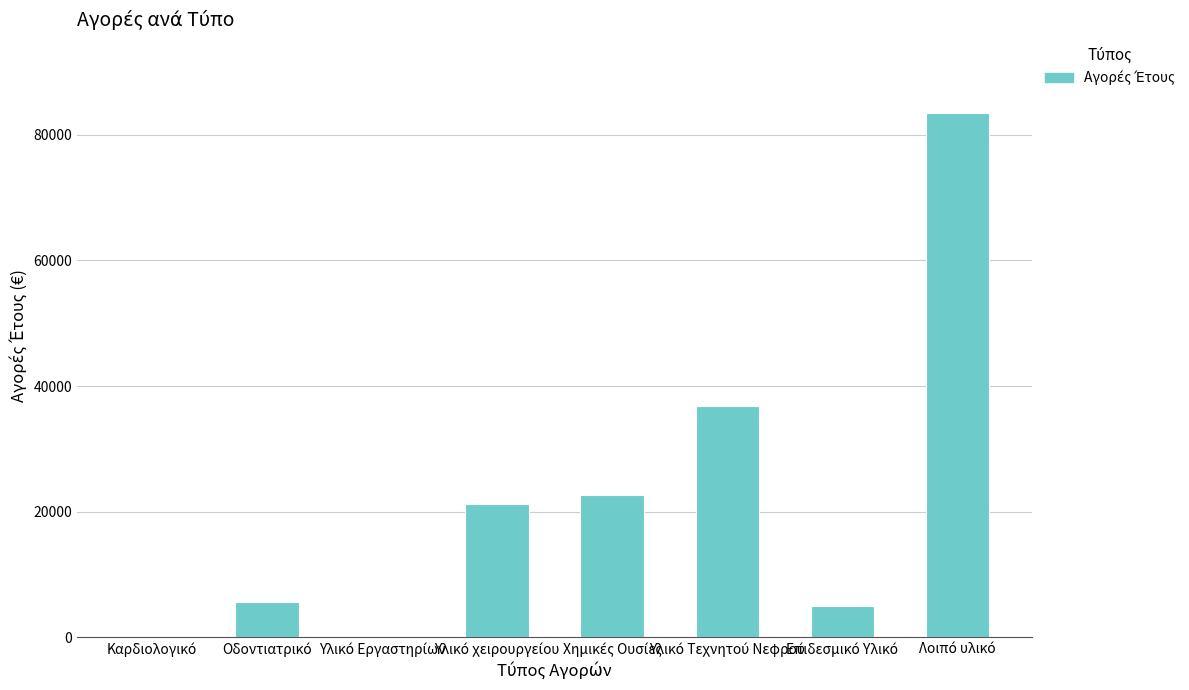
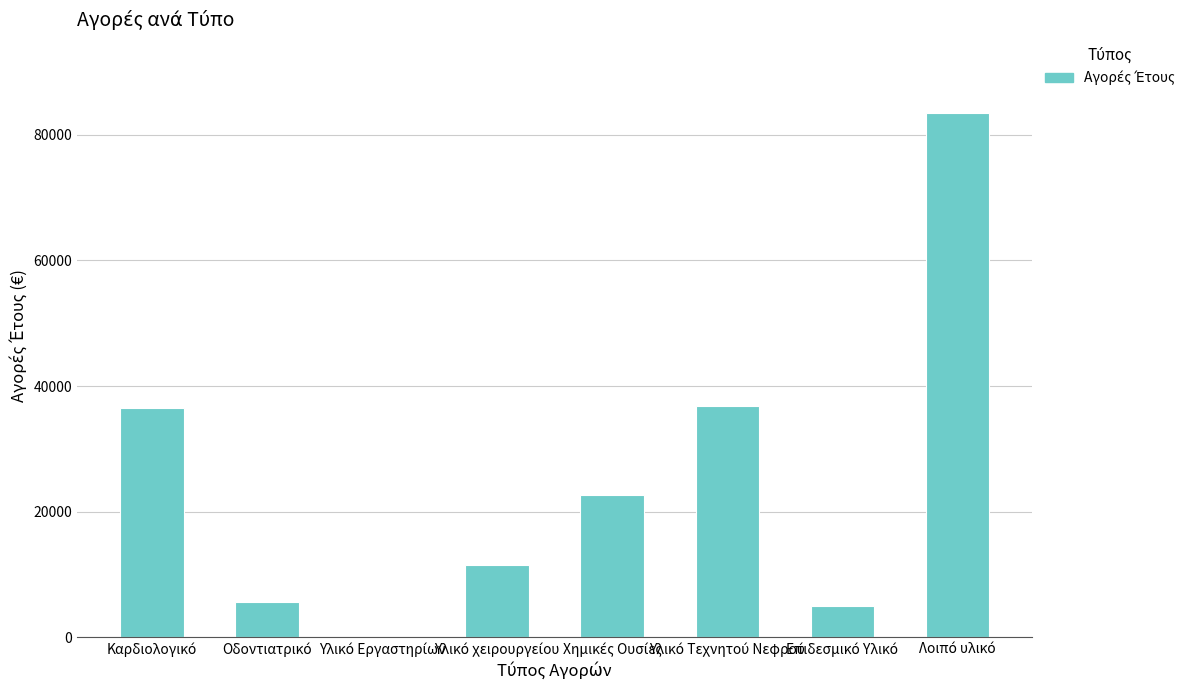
Καρδιολογικό: 0 -> 37000
Υλικό χειρουργείου: 21000 -> 11000
